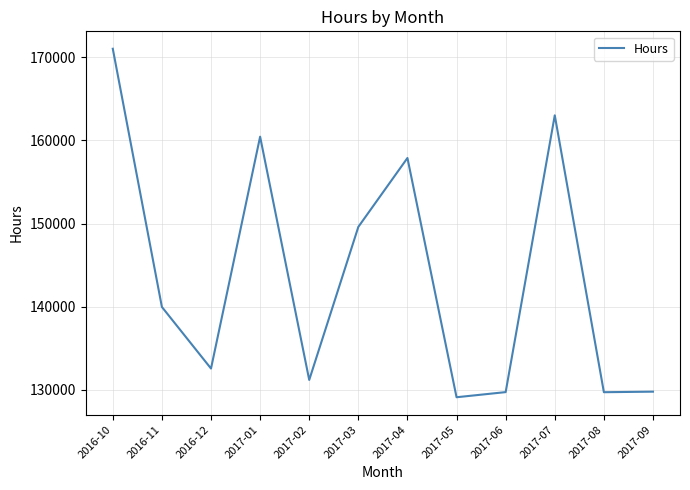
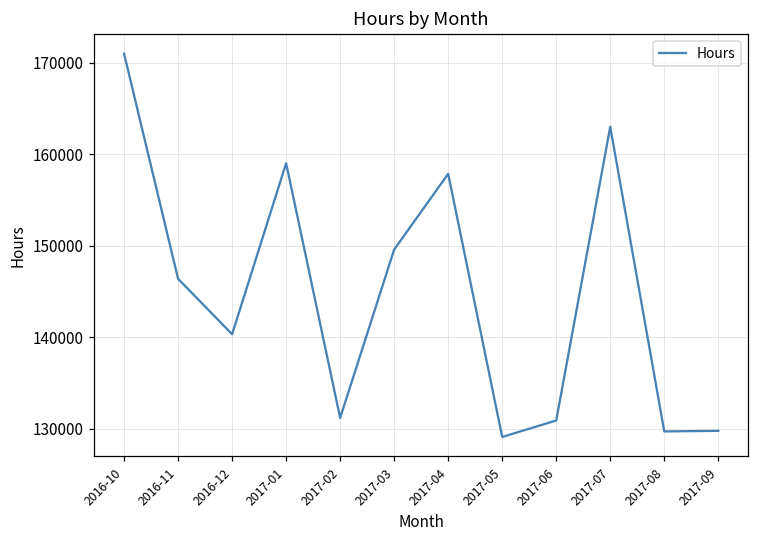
2016-11: 140000 -> 146000
2016-12: 133000 -> 140000
2017-01: 160000 -> 159000
2017-06: 130000 -> 131000
